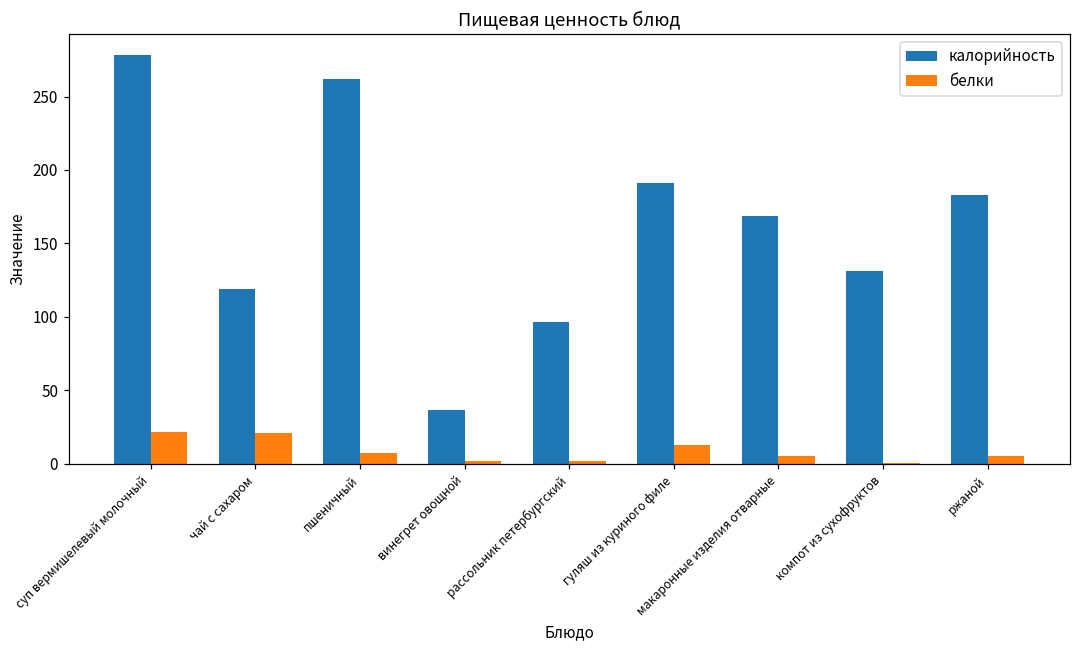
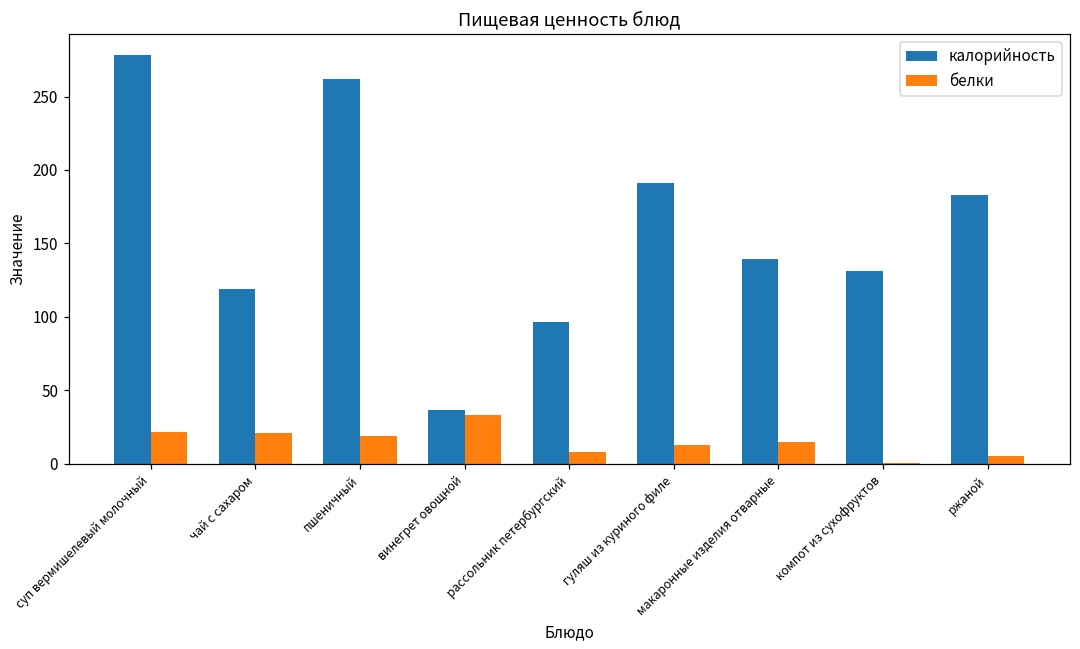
белки, пшеничный: 8 -> 19
белки, винегрет овощной: 2 -> 33
белки, рассольник петербургский: 2 -> 8
калорийность, макаронные изделия отварные: 168 -> 139
белки, макаронные изделия отварные: 6 -> 15
